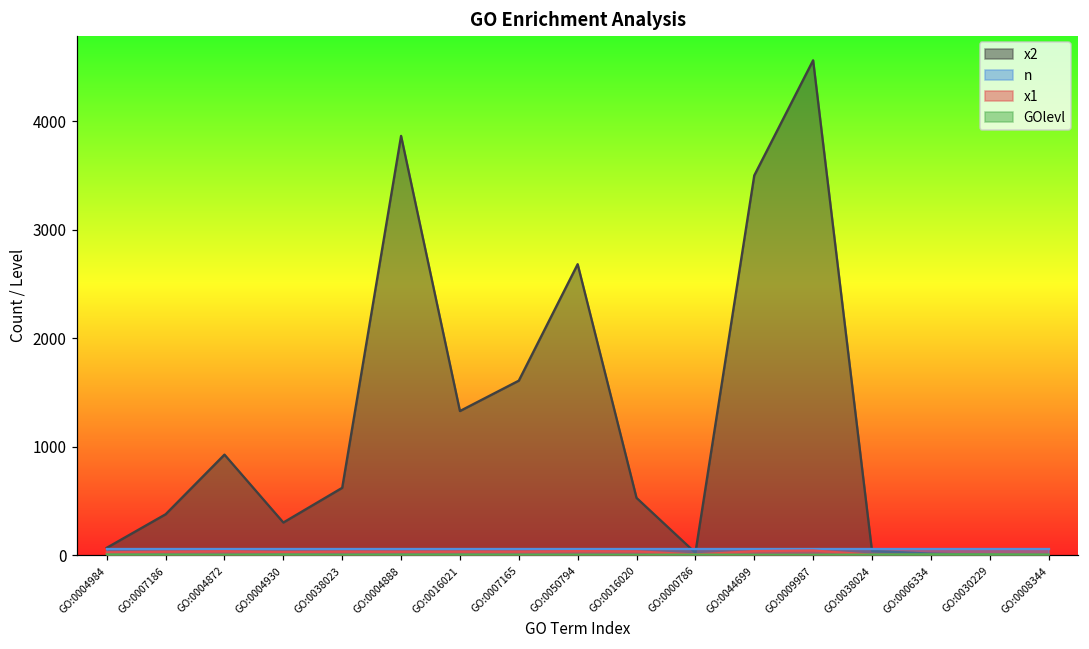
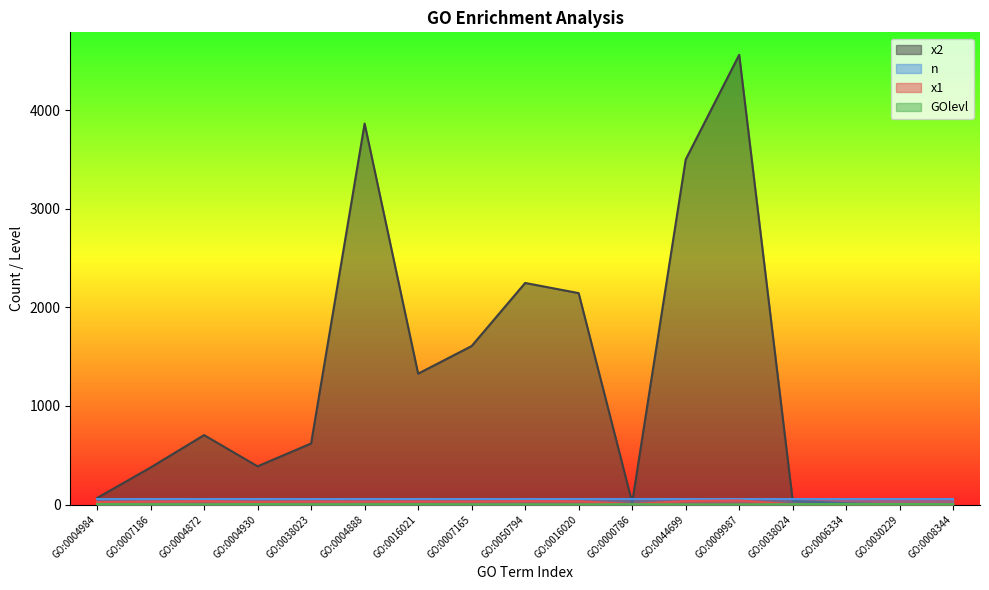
x2, GO:0004872: 900 -> 700
x2, GO:0004930: 300 -> 400
x2, GO:0050794: 2700 -> 2200
x2, GO:0016020: 500 -> 2100
